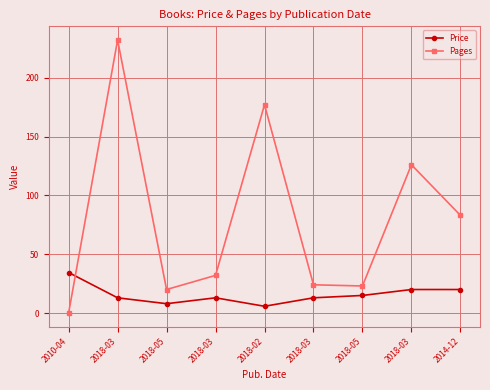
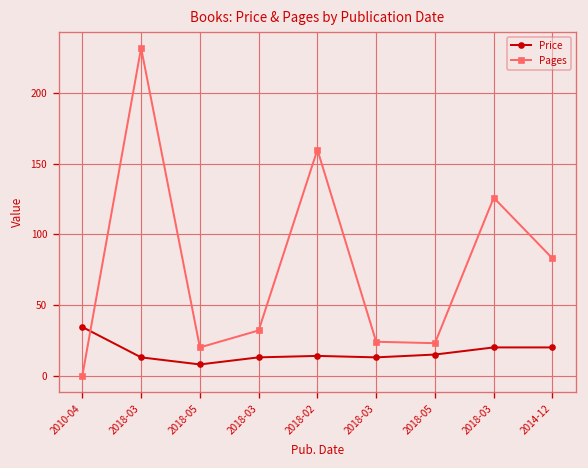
Price, 2018-02: 6 -> 14
Pages, 2018-02: 177 -> 160
